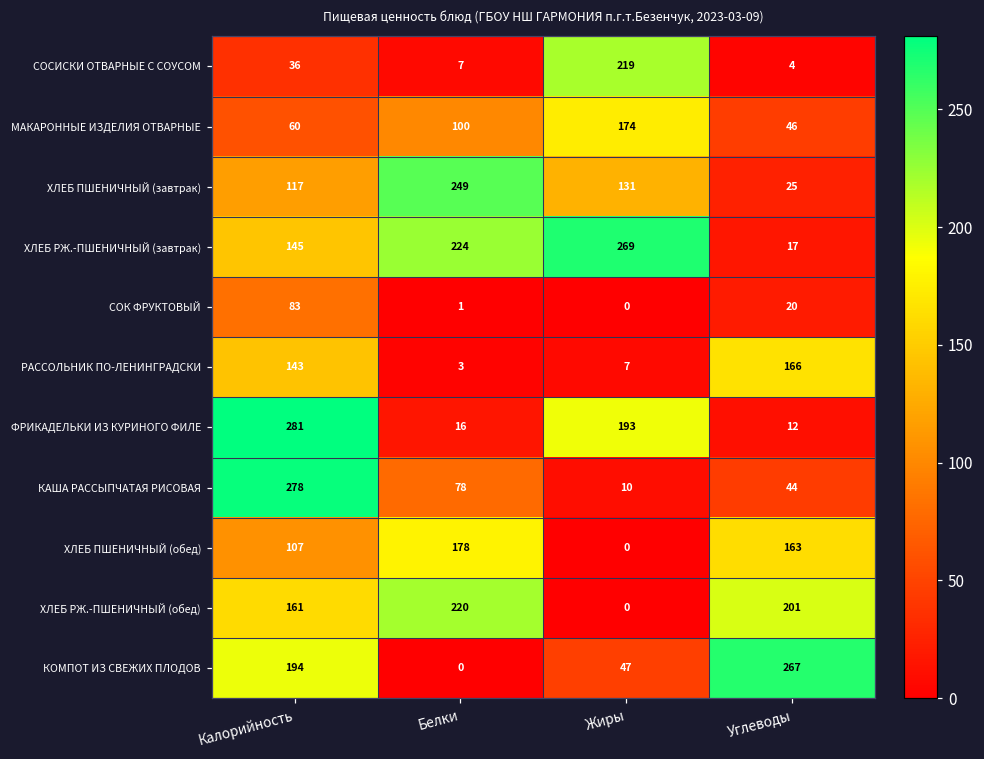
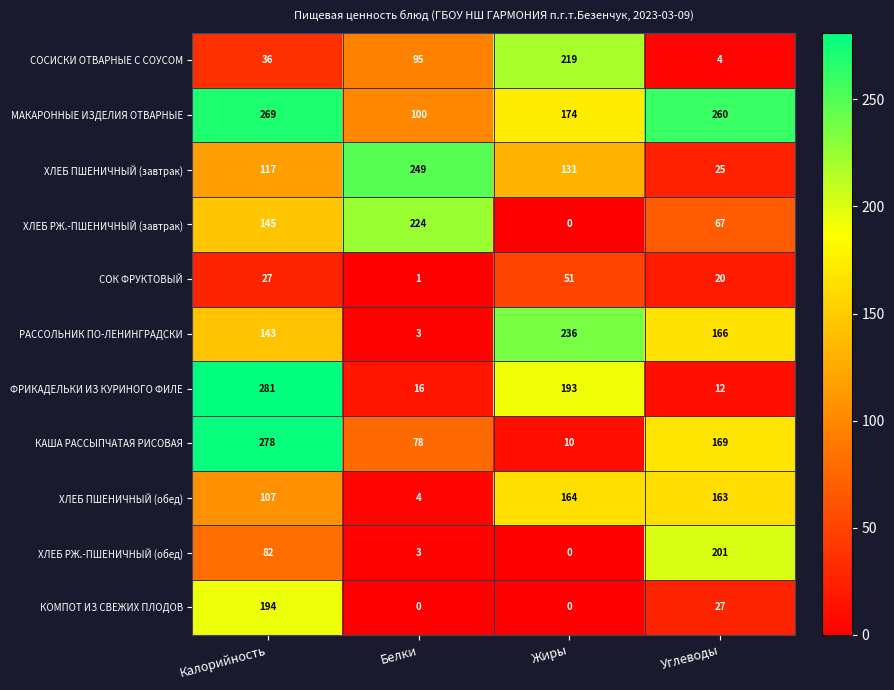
СОСИСКИ ОТВАРНЫЕ С СОУСОМ, Белки: 7 -> 95
МАКАРОННЫЕ ИЗДЕЛИЯ ОТВАРНЫЕ, Калорийность: 60 -> 269
МАКАРОННЫЕ ИЗДЕЛИЯ ОТВАРНЫЕ, Углеводы: 46 -> 260
ХЛЕБ РЖ.-ПШЕНИЧНЫЙ (завтрак), Жиры: 269 -> 0
ХЛЕБ РЖ.-ПШЕНИЧНЫЙ (завтрак), Углеводы: 17 -> 67
СОК ФРУКТОВЫЙ, Калорийность: 83 -> 27
СОК ФРУКТОВЫЙ, Жиры: 0 -> 51
РАССОЛЬНИК ПО-ЛЕНИНГРАДСКИ, Жиры: 7 -> 236
КАША РАССЫПЧАТАЯ РИСОВАЯ, Углеводы: 44 -> 169
ХЛЕБ ПШЕНИЧНЫЙ (обед), Белки: 178 -> 4
ХЛЕБ ПШЕНИЧНЫЙ (обед), Жиры: 0 -> 164
ХЛЕБ РЖ.-ПШЕНИЧНЫЙ (обед), Калорийность: 161 -> 82
ХЛЕБ РЖ.-ПШЕНИЧНЫЙ (обед), Белки: 220 -> 3
КОМПОТ ИЗ СВЕЖИХ ПЛОДОВ, Жиры: 47 -> 0
КОМПОТ ИЗ СВЕЖИХ ПЛОДОВ, Углеводы: 267 -> 27
